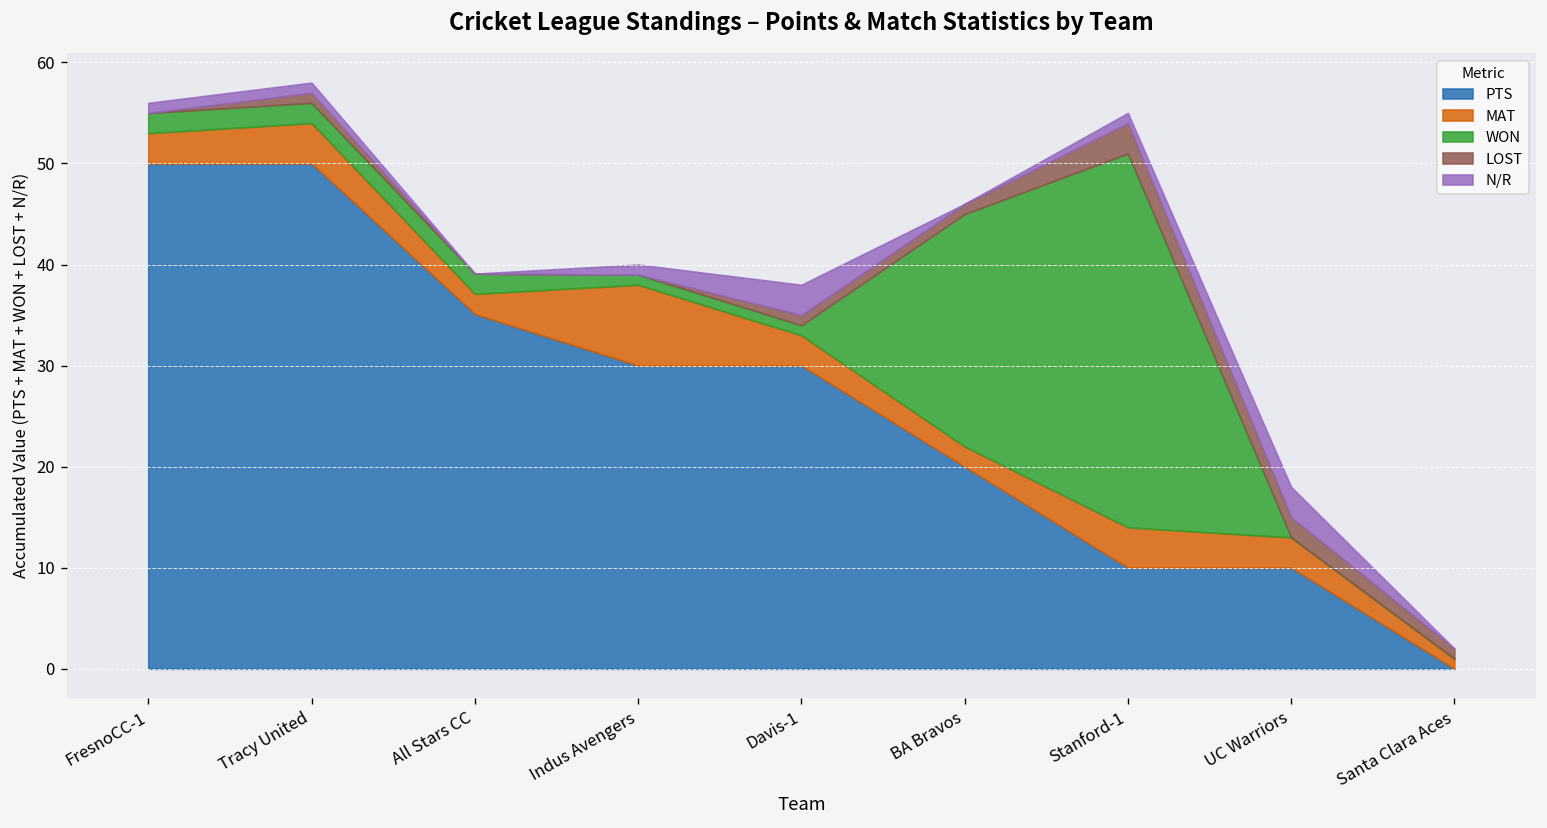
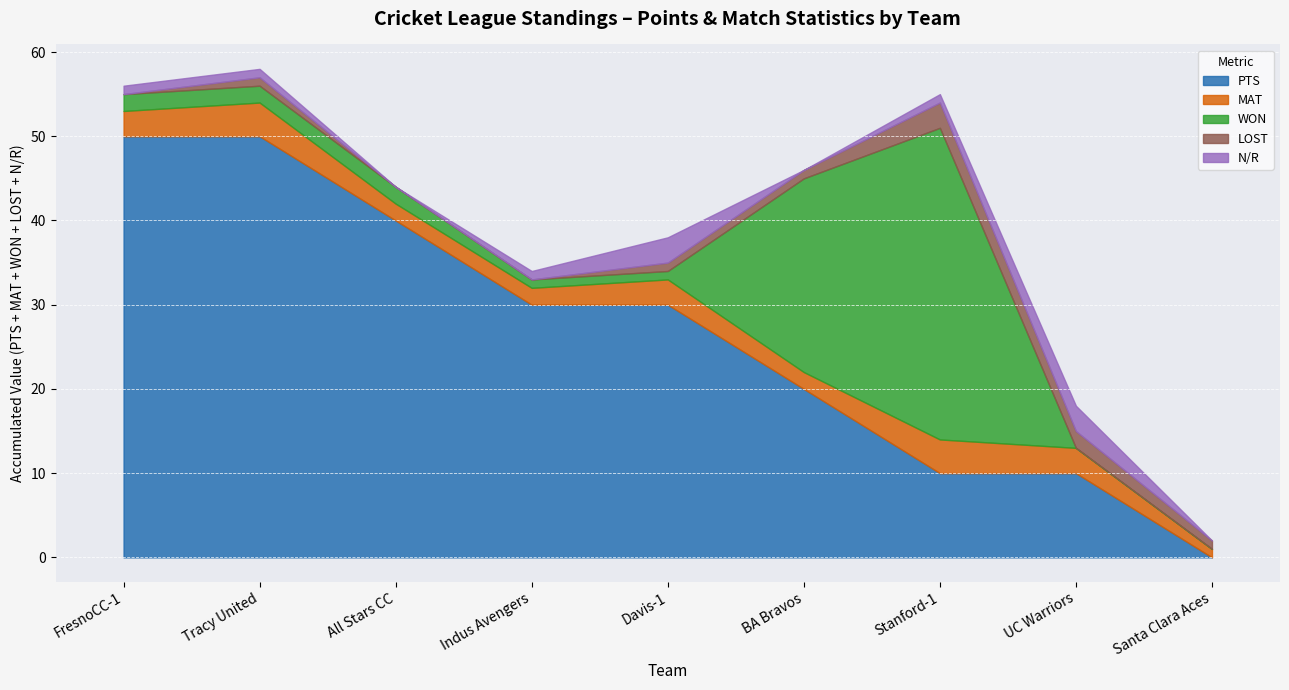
PTS, All Stars CC: 35 -> 40
MAT, Indus Avengers: 8 -> 2
